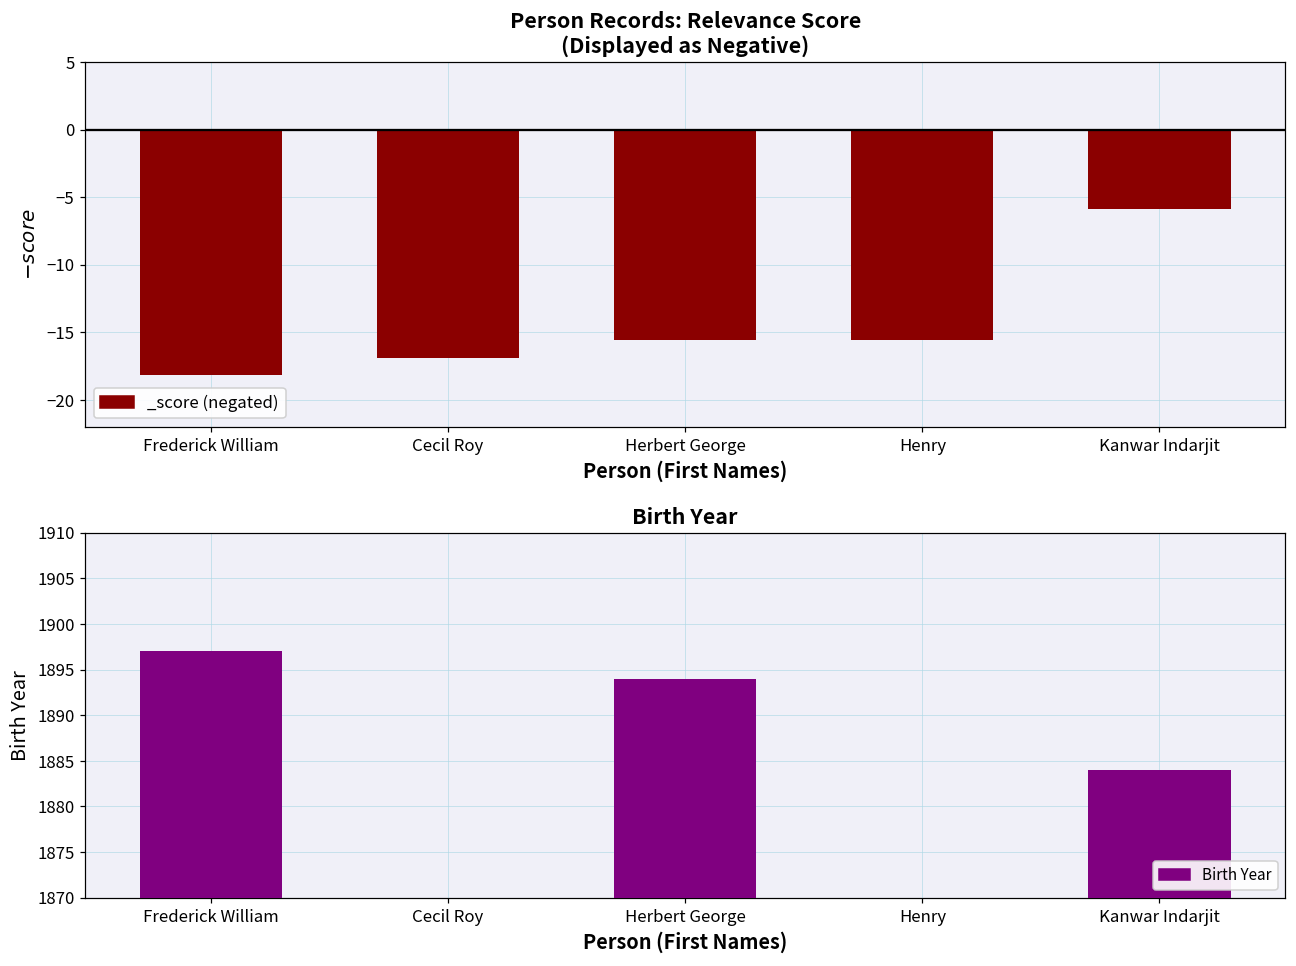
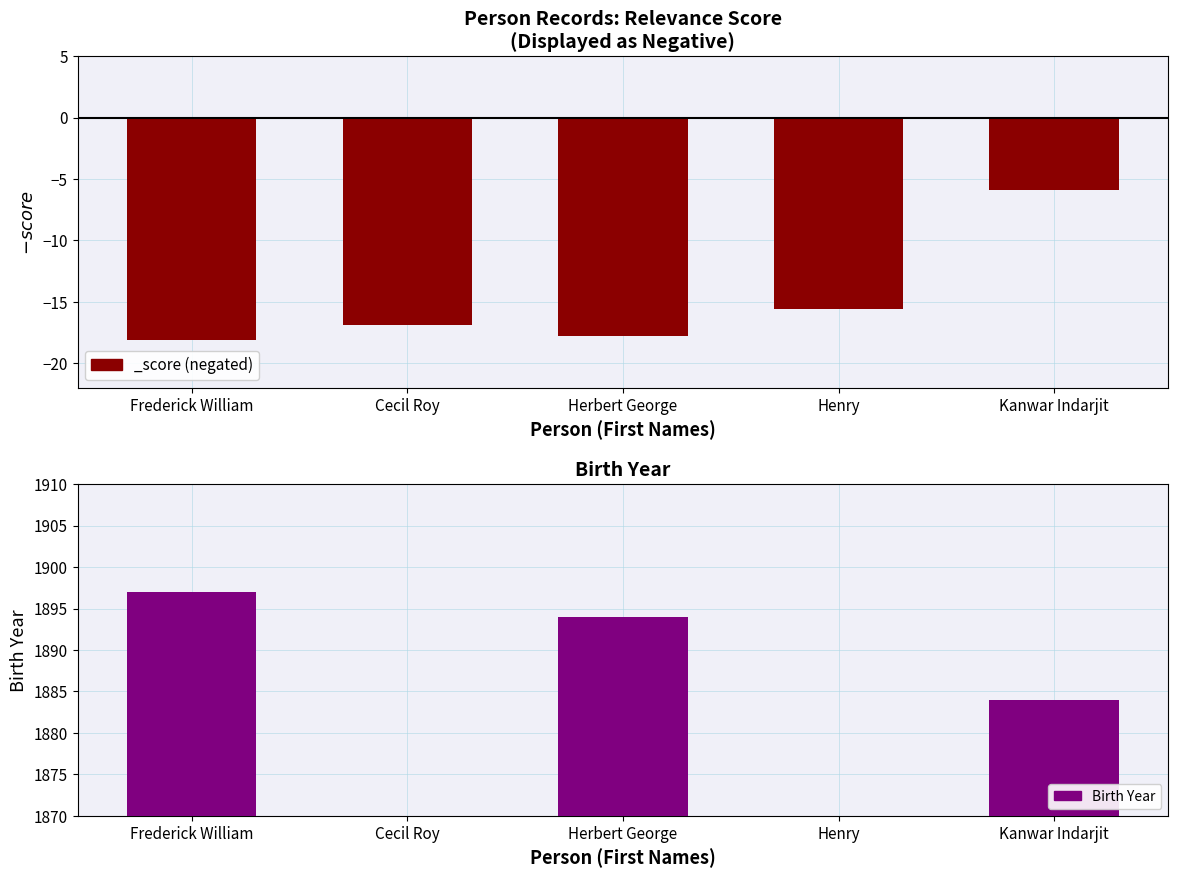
Person Records: Relevance Score (Displayed as Negative), Herbert George: -15.6 -> -17.8
